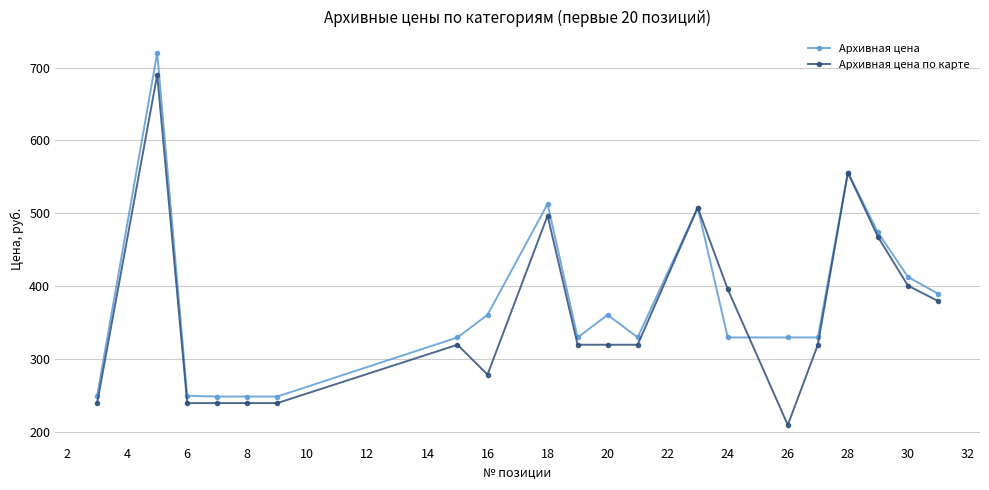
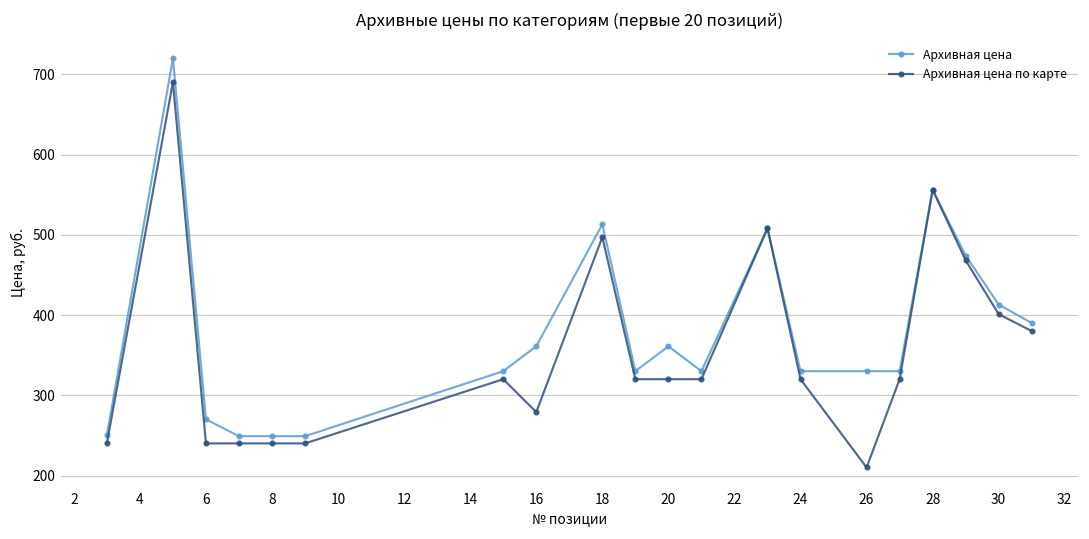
Архивная цена, 6: 250 -> 270
Архивная цена по карте, 24: 400 -> 320
